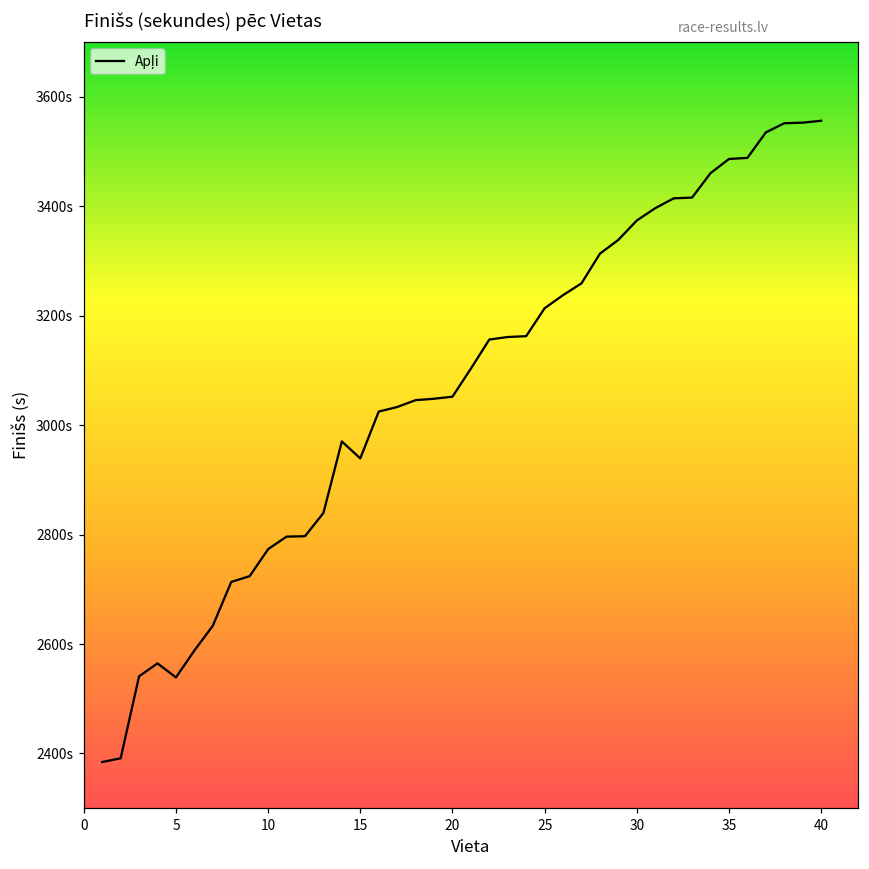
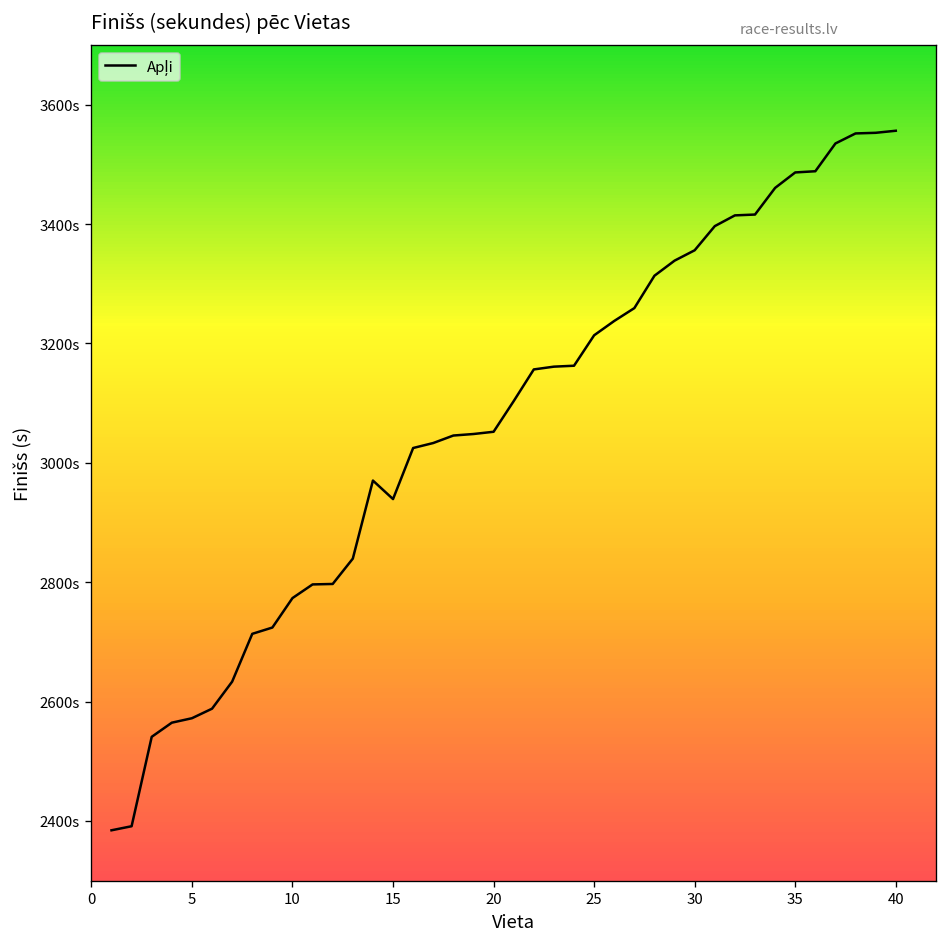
5: 2540s -> 2570s
30: 3370s -> 3360s
